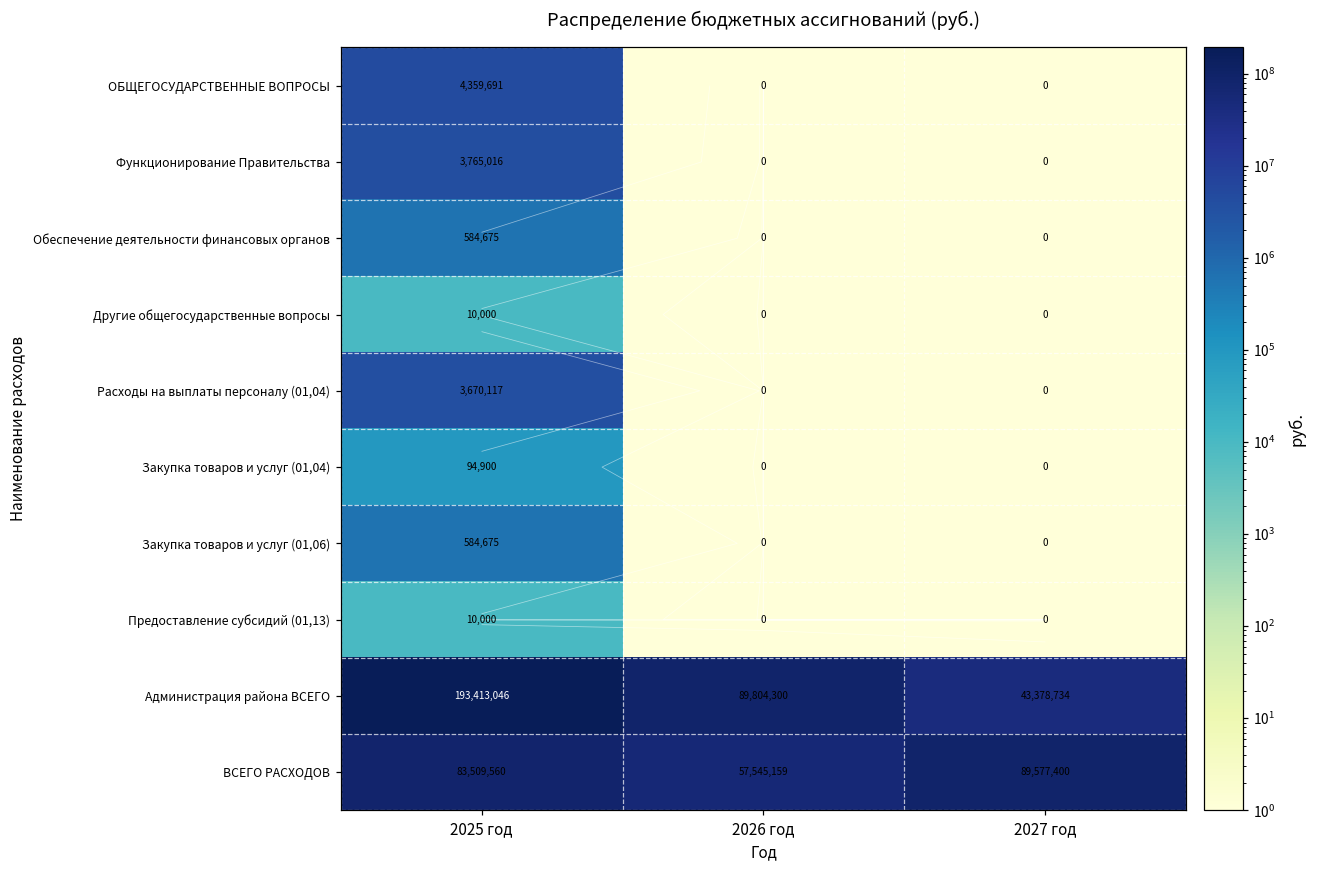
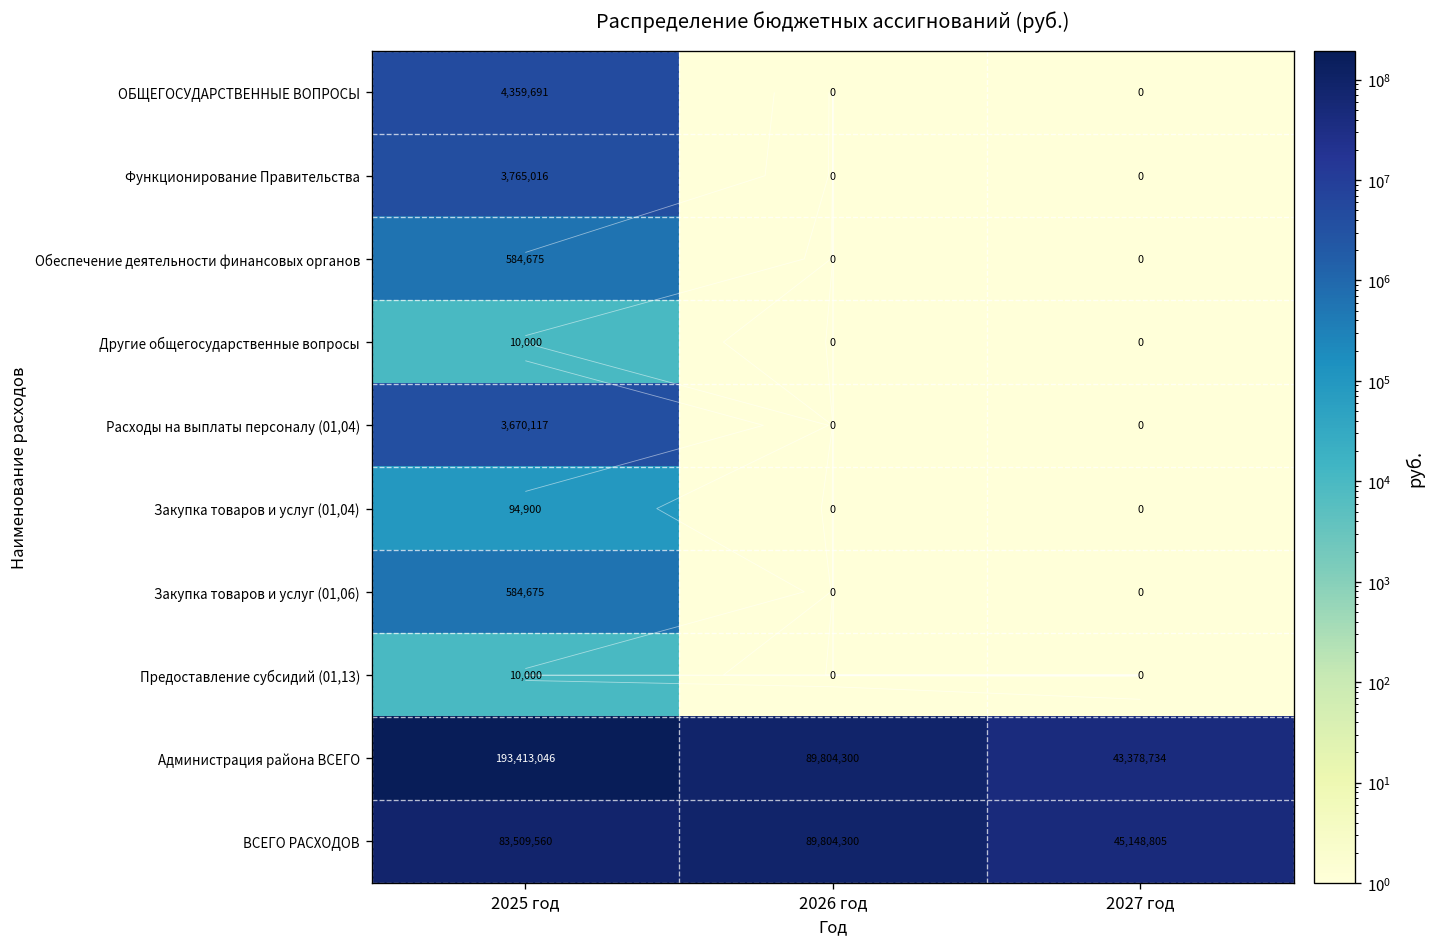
ВСЕГО РАСХОДОВ, 2026 год: 57,545,159 -> 89,804,300
ВСЕГО РАСХОДОВ, 2027 год: 89,577,400 -> 45,148,805
